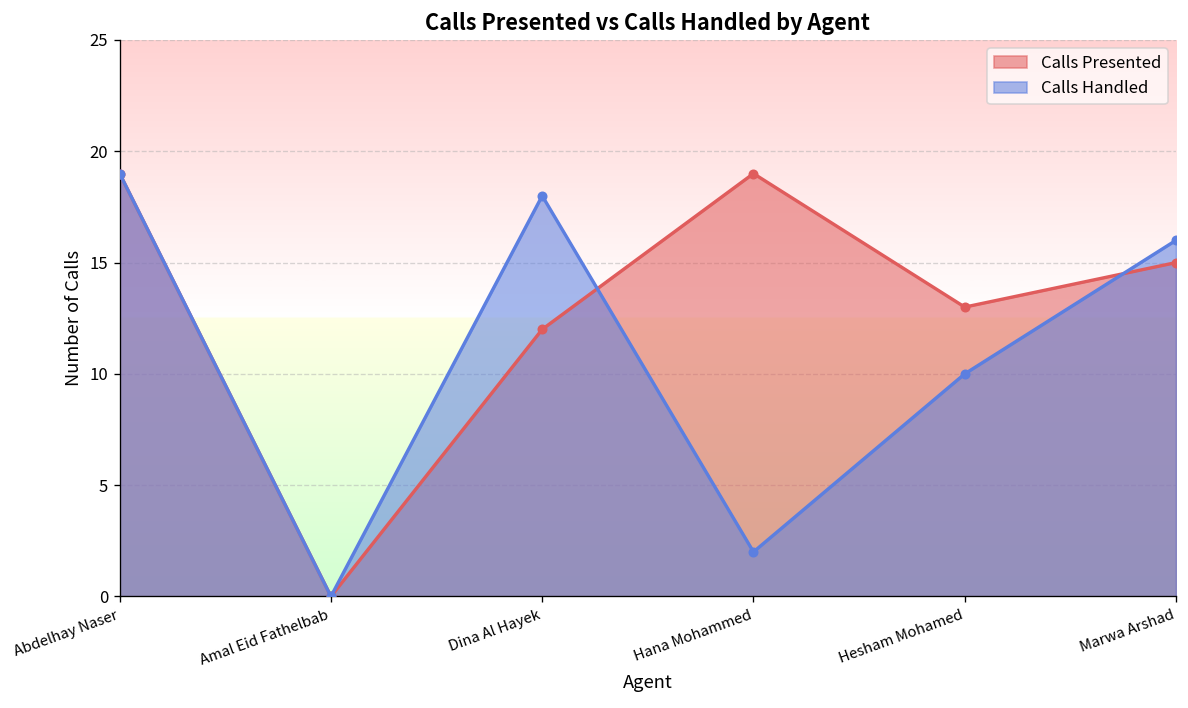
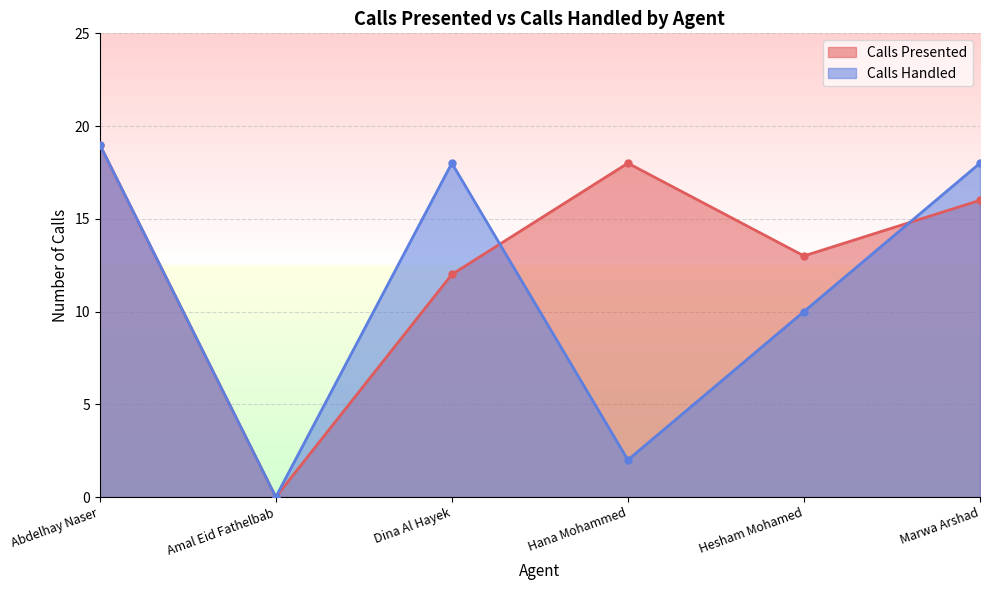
Calls Presented, Hana Mohammed: 19 -> 18
Calls Presented, Marwa Arshad: 15 -> 16
Calls Handled, Marwa Arshad: 16 -> 18
